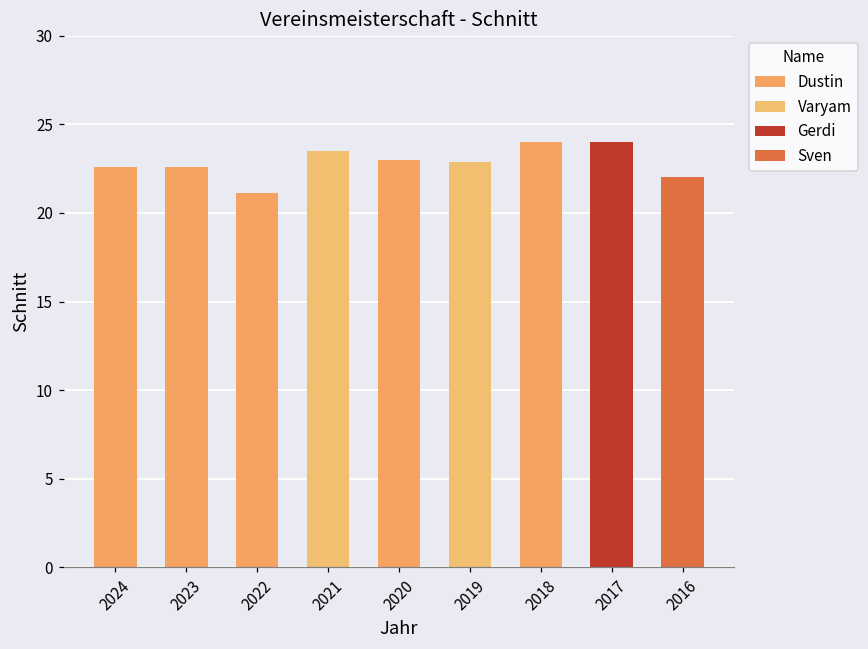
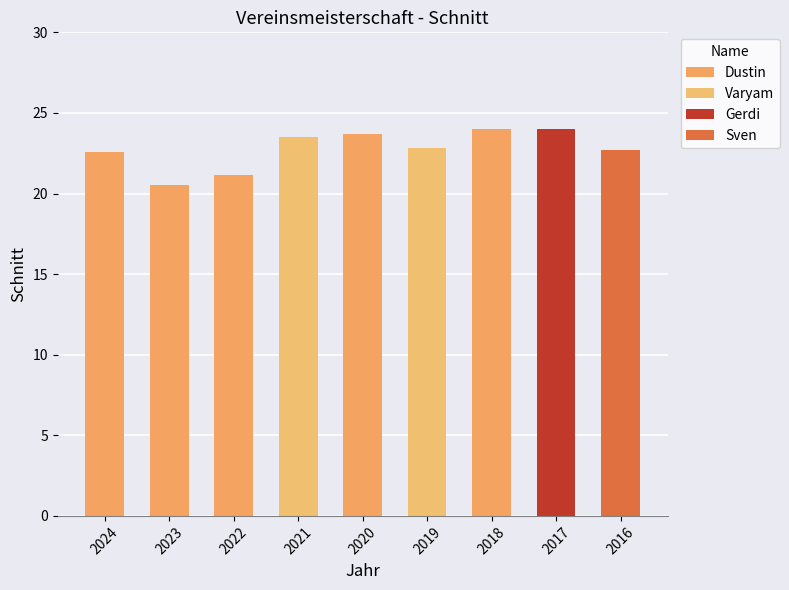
2023: 22.6 -> 20.5
2020: 23.0 -> 23.7
2016: 22.0 -> 22.7
